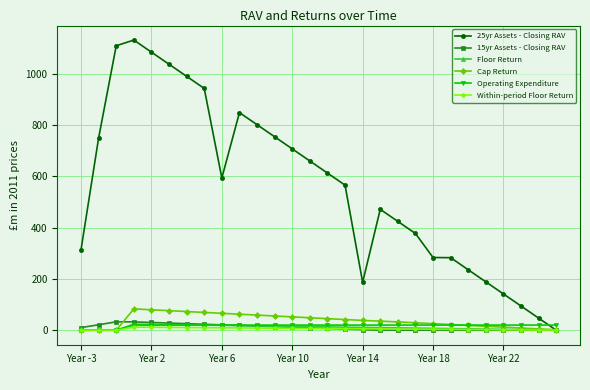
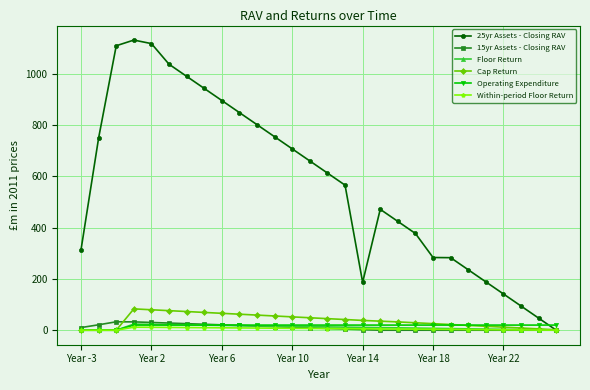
25yr Assets - Closing RAV, Year 2: 1080 -> 1120
25yr Assets - Closing RAV, Year 6: 590 -> 900
